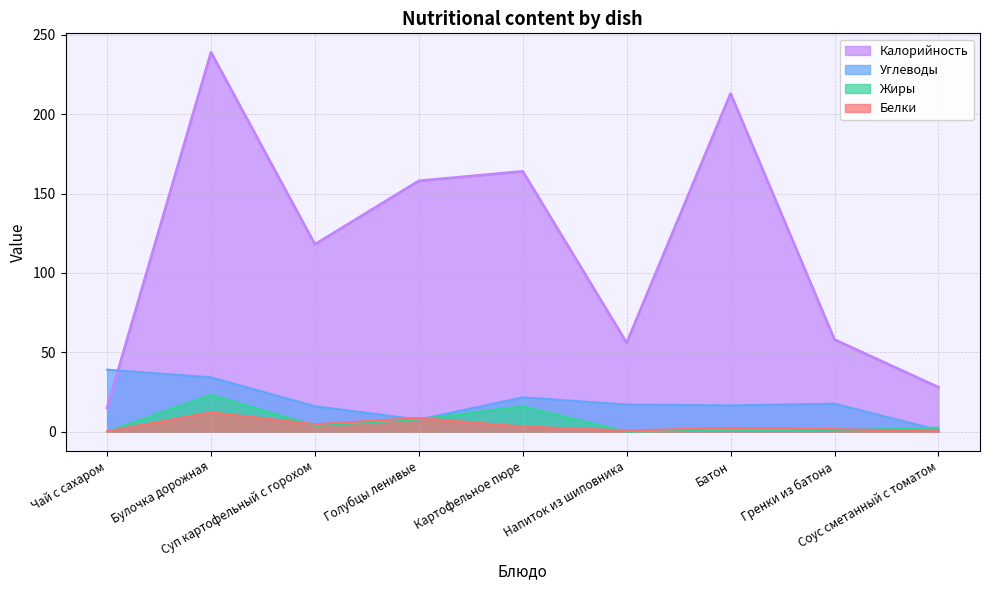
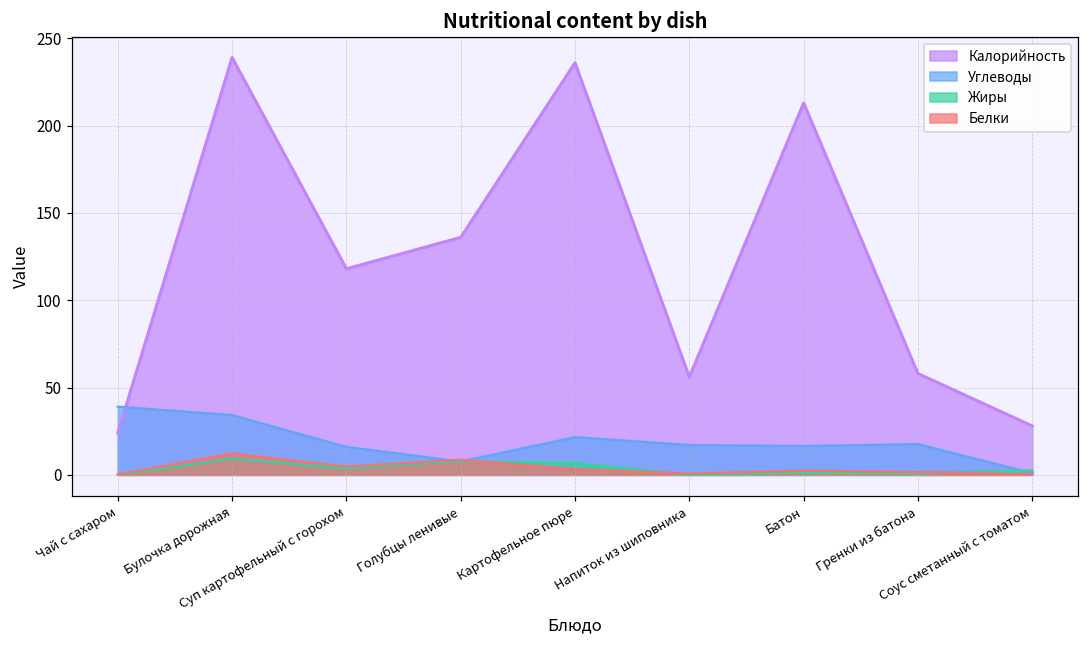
Калорийность, Чай с сахаром: 15 -> 24
Жиры, Булочка дорожная: 23 -> 9
Калорийность, Голубцы ленивые: 158 -> 136
Калорийность, Картофельное пюре: 164 -> 236
Жиры, Картофельное пюре: 16 -> 7
